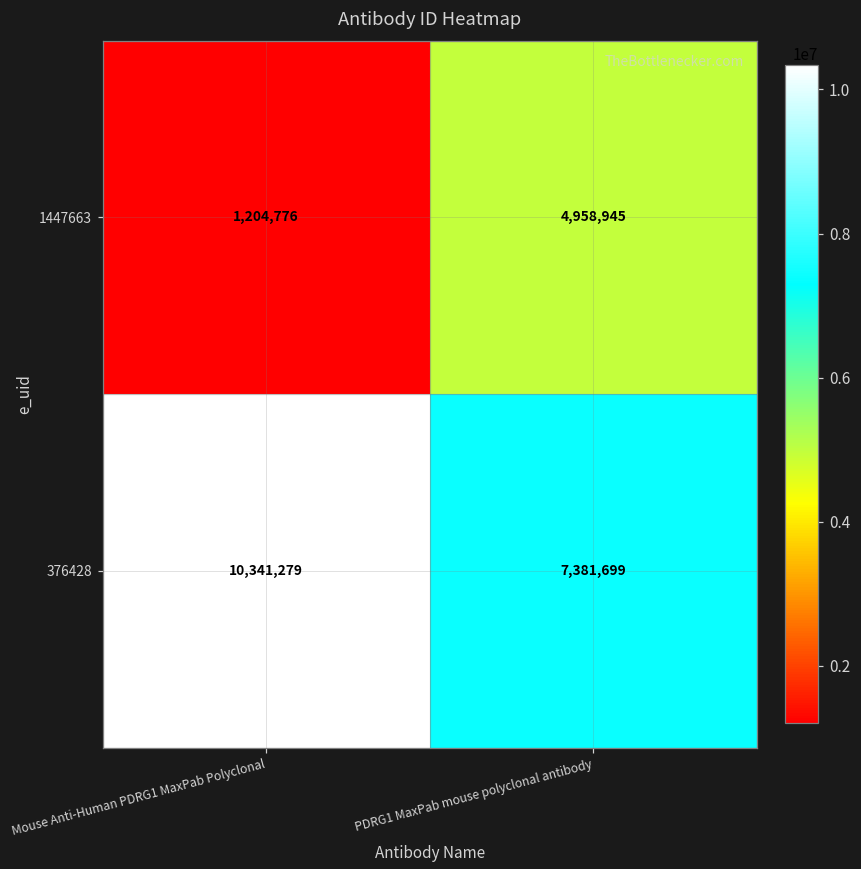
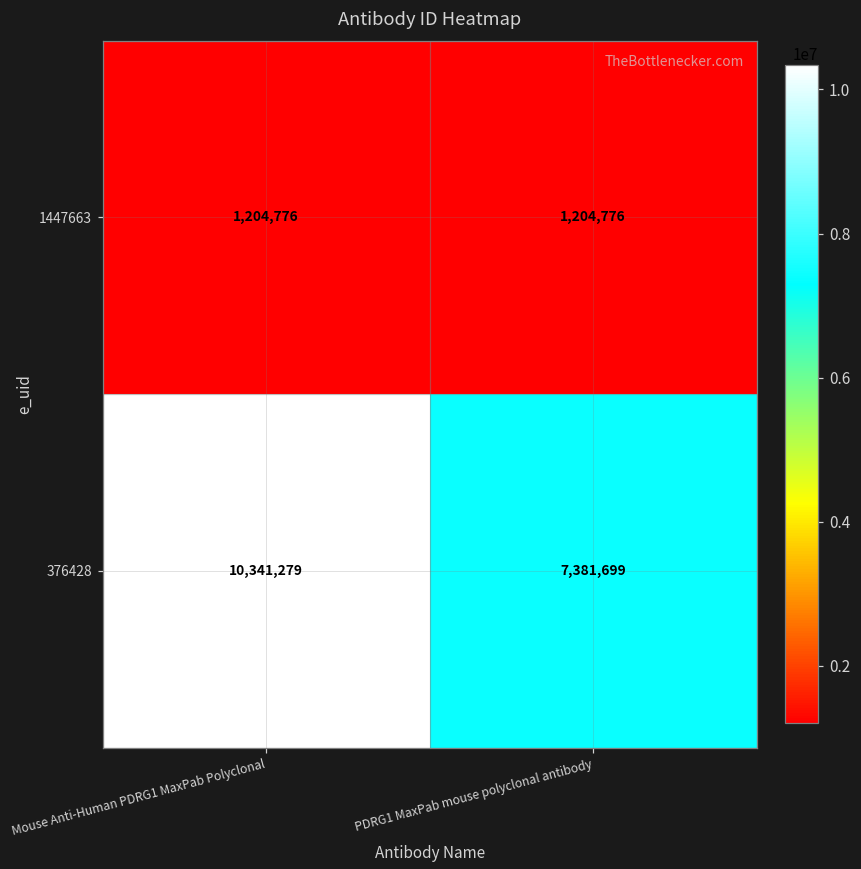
1447663, PDRG1 MaxPab mouse polyclonal antibody: 4,958,945 -> 1,204,776
